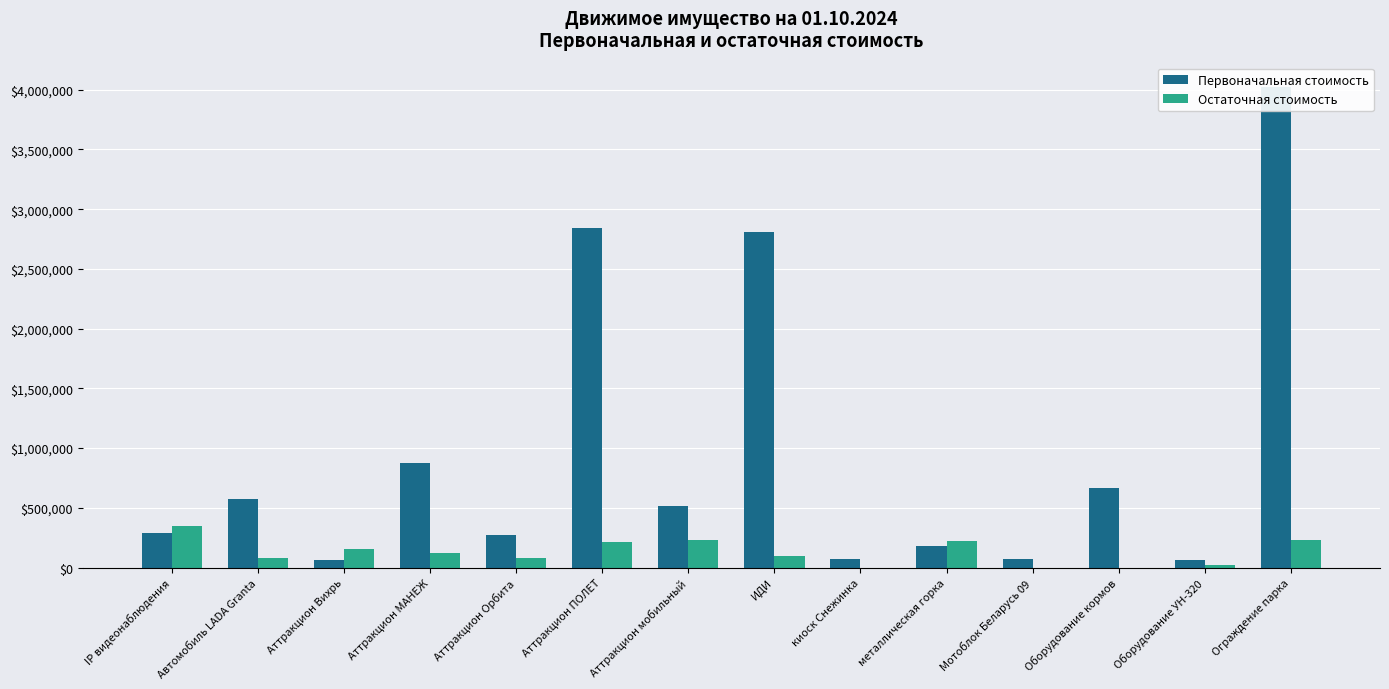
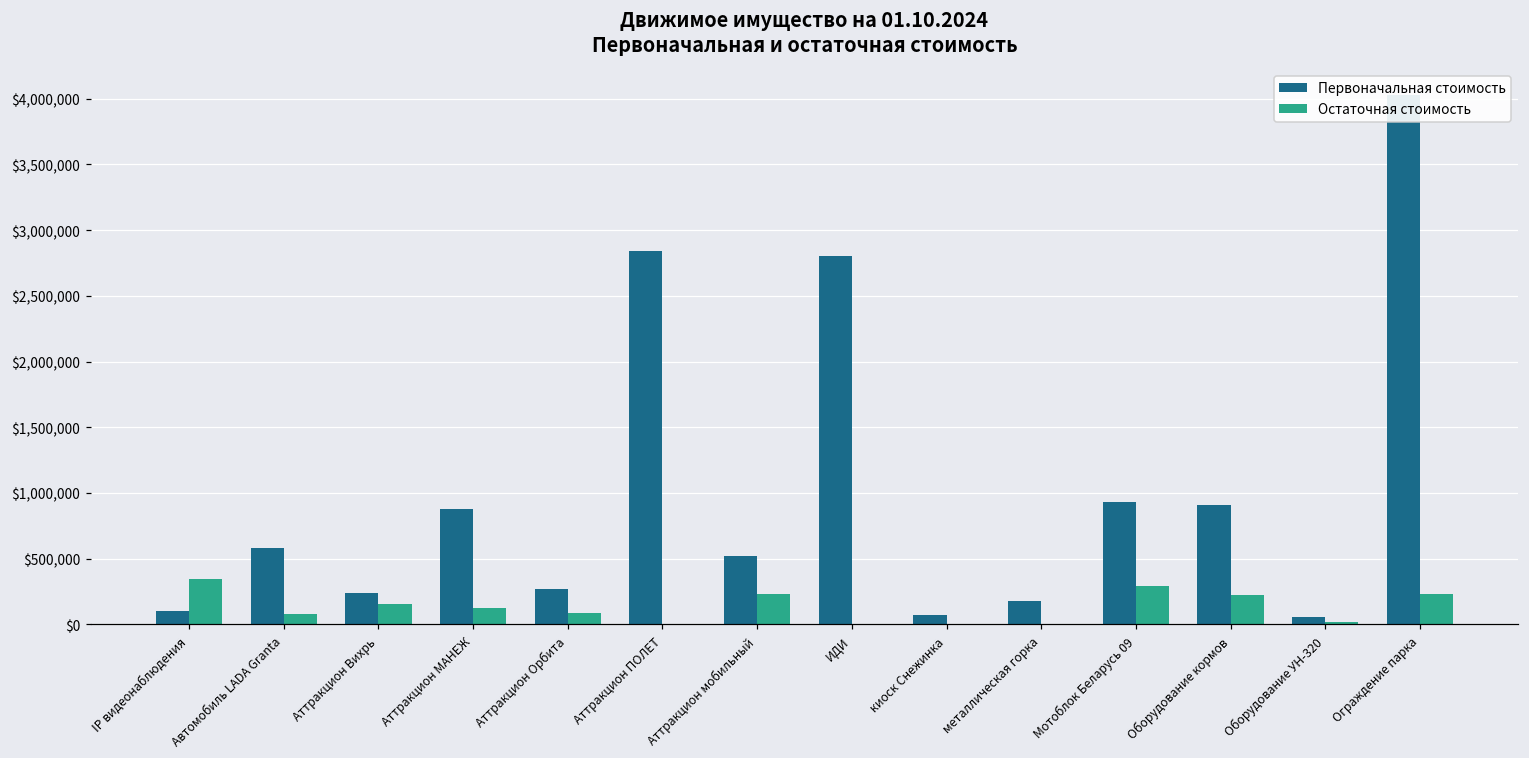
Первоначальная стоимость, IP видеонаблюдения: $290,000 -> $100,000
Первоначальная стоимость, Аттракцион Вихрь: $60,000 -> $240,000
Остаточная стоимость, Аттракцион ПОЛЕТ: $220,000 -> $0
Остаточная стоимость, ИДИ: $100,000 -> $0
Остаточная стоимость, металлическая горка: $220,000 -> $0
Первоначальная стоимость, Мотоблок Беларусь 09: $70,000 -> $930,000
Остаточная стоимость, Мотоблок Беларусь 09: $0 -> $290,000
Первоначальная стоимость, Оборудование кормов: $660,000 -> $910,000
Остаточная стоимость, Оборудование кормов: $0 -> $220,000
